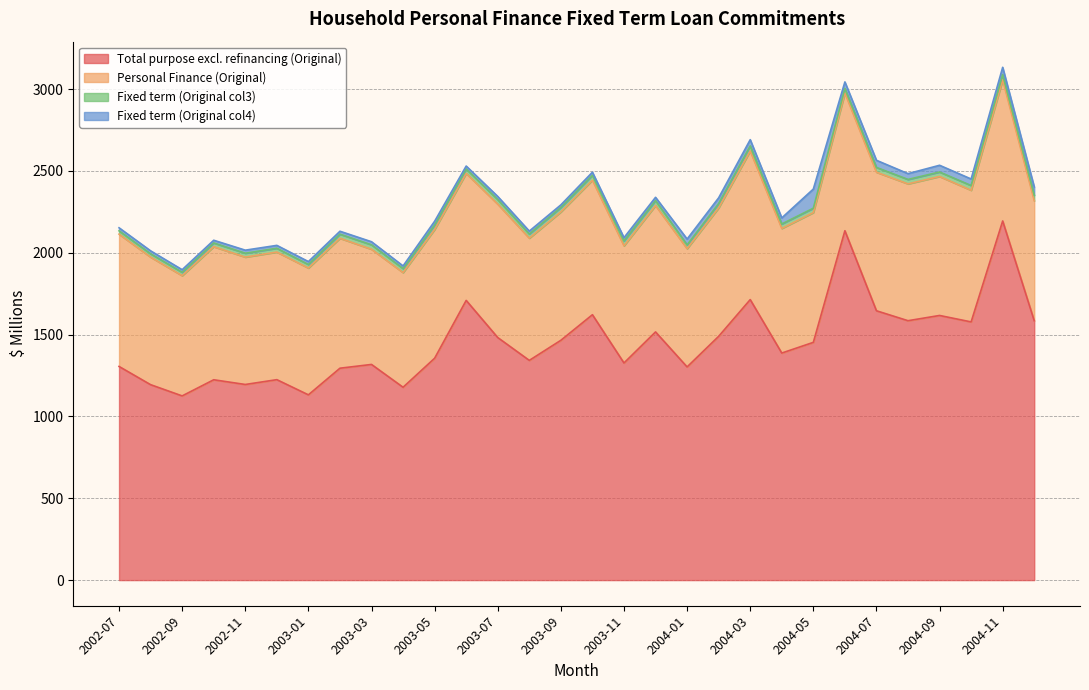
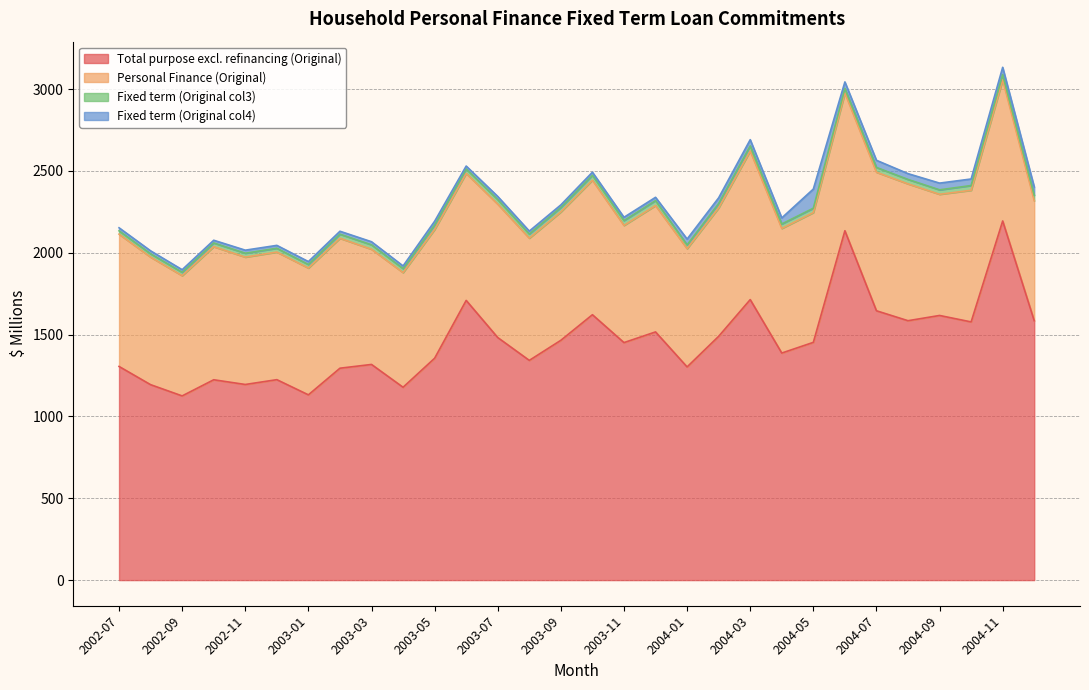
Total purpose excl. refinancing (Original), 2003-11: 1330 -> 1450
Personal Finance (Original), 2004-09: 850 -> 740
